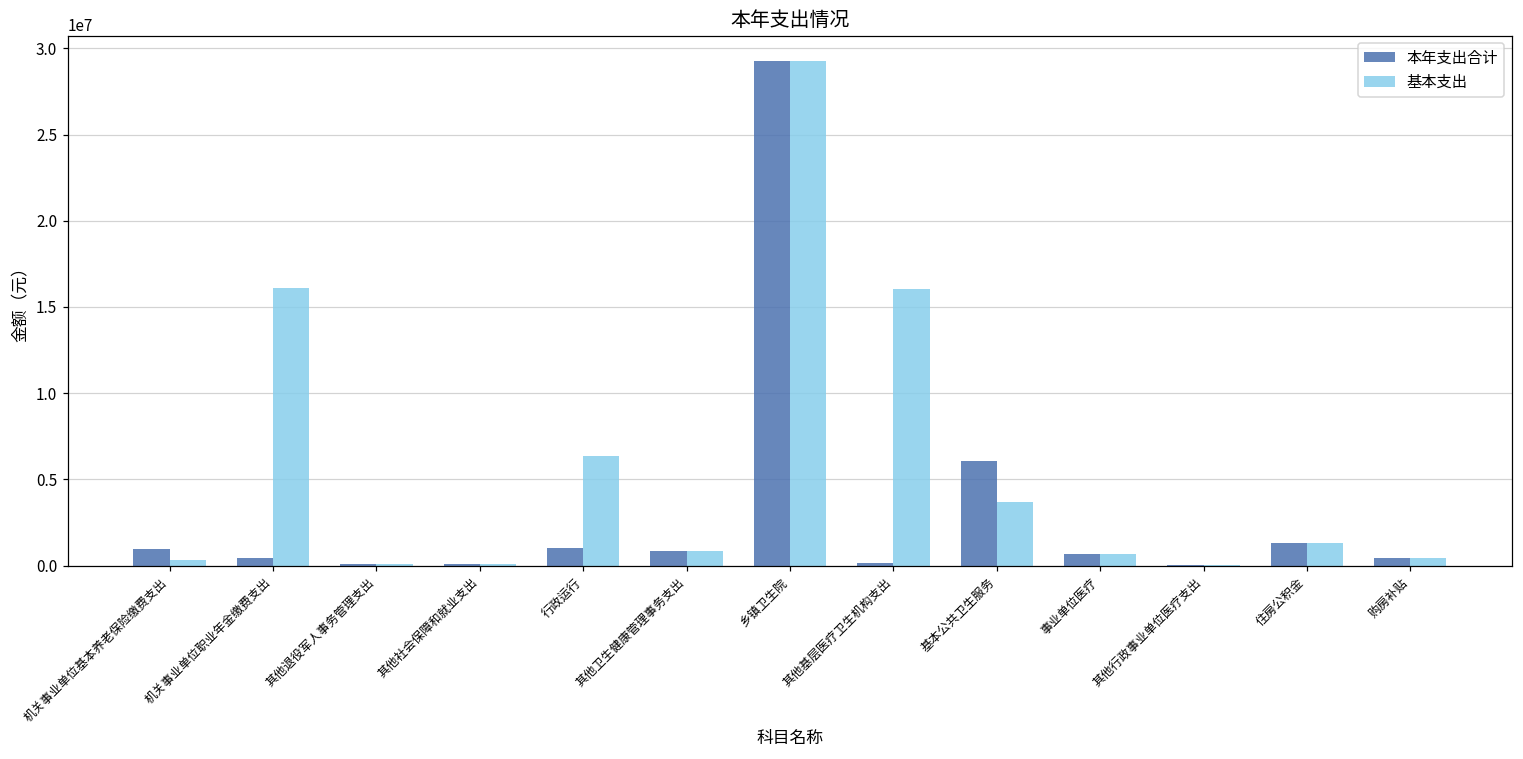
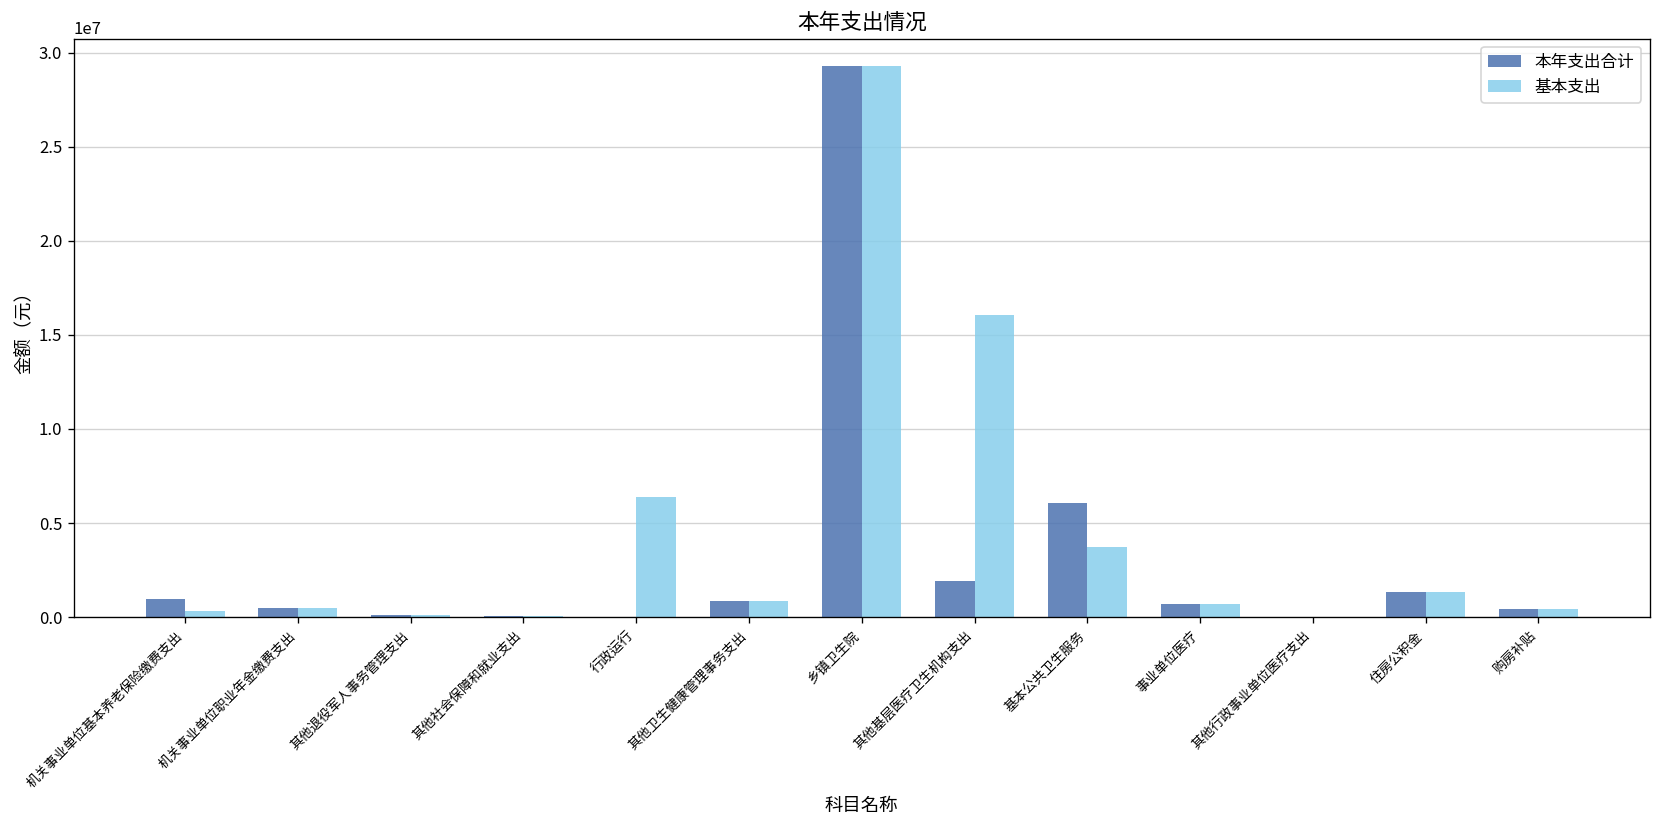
基本支出, 机关事业单位职业年金缴费支出: 16100000 -> 500000
本年支出合计, 行政运行: 1000000 -> 0
本年支出合计, 其他基层医疗卫生机构支出: 100000 -> 1900000
